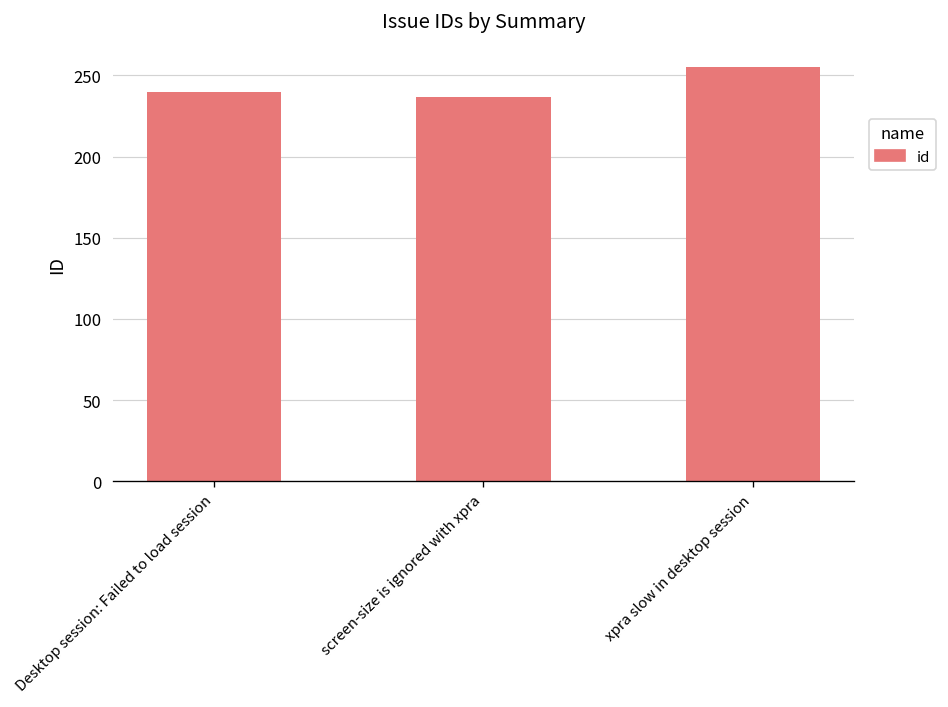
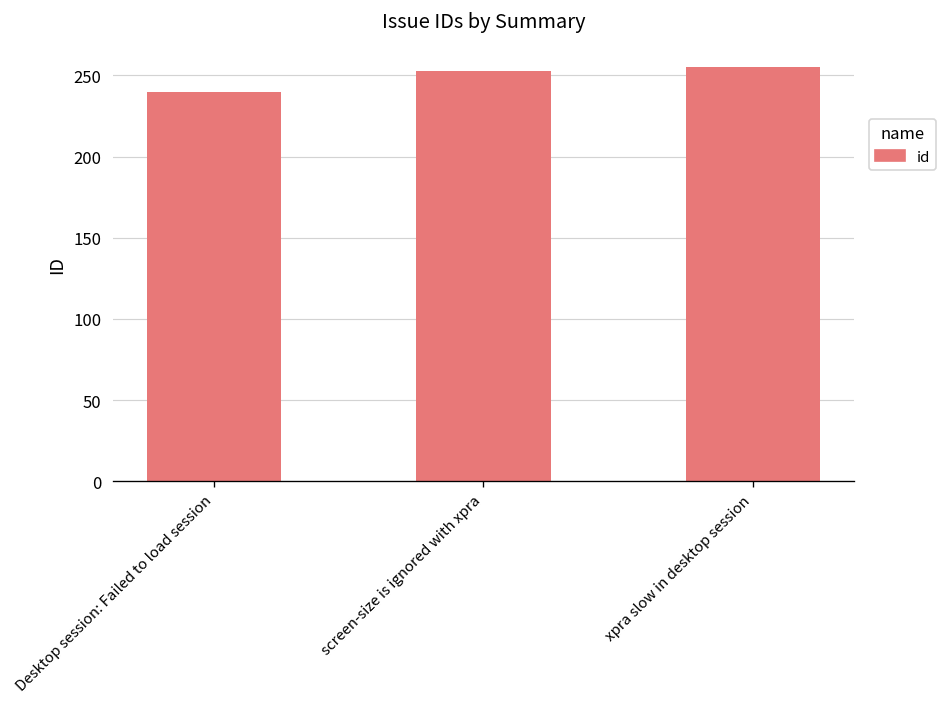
screen-size is ignored with xpra: 237 -> 253
